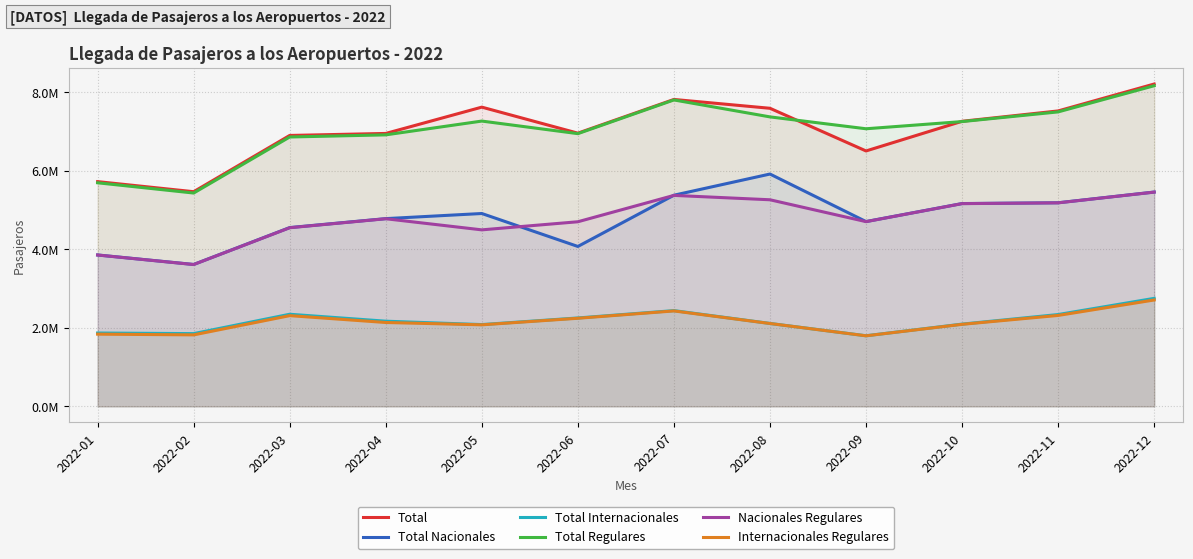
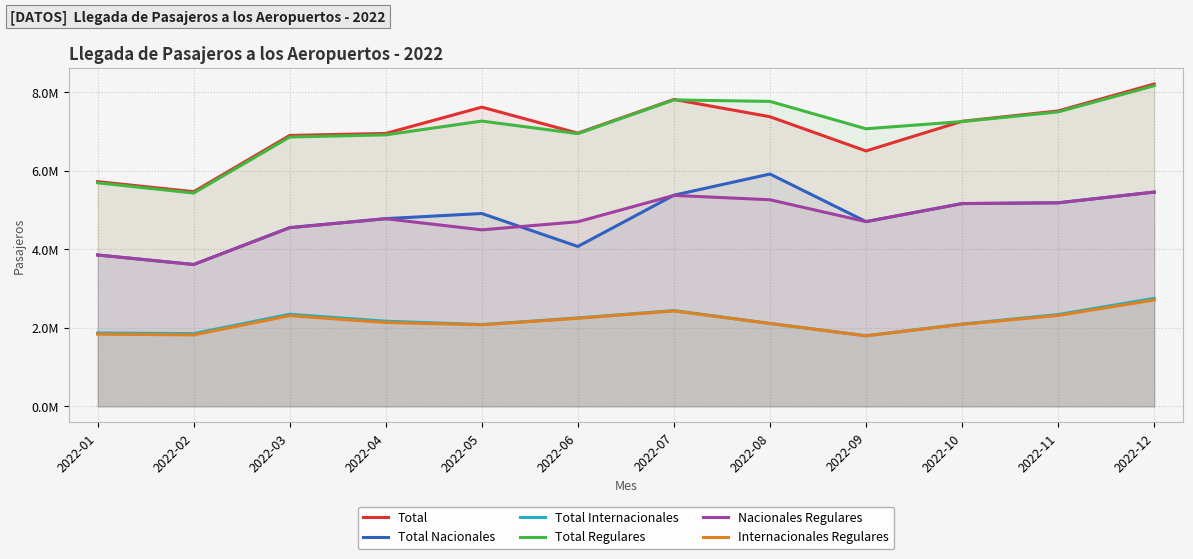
Total, 2022-08: 7600000 -> 7400000
Total Regulares, 2022-08: 7400000 -> 7800000
